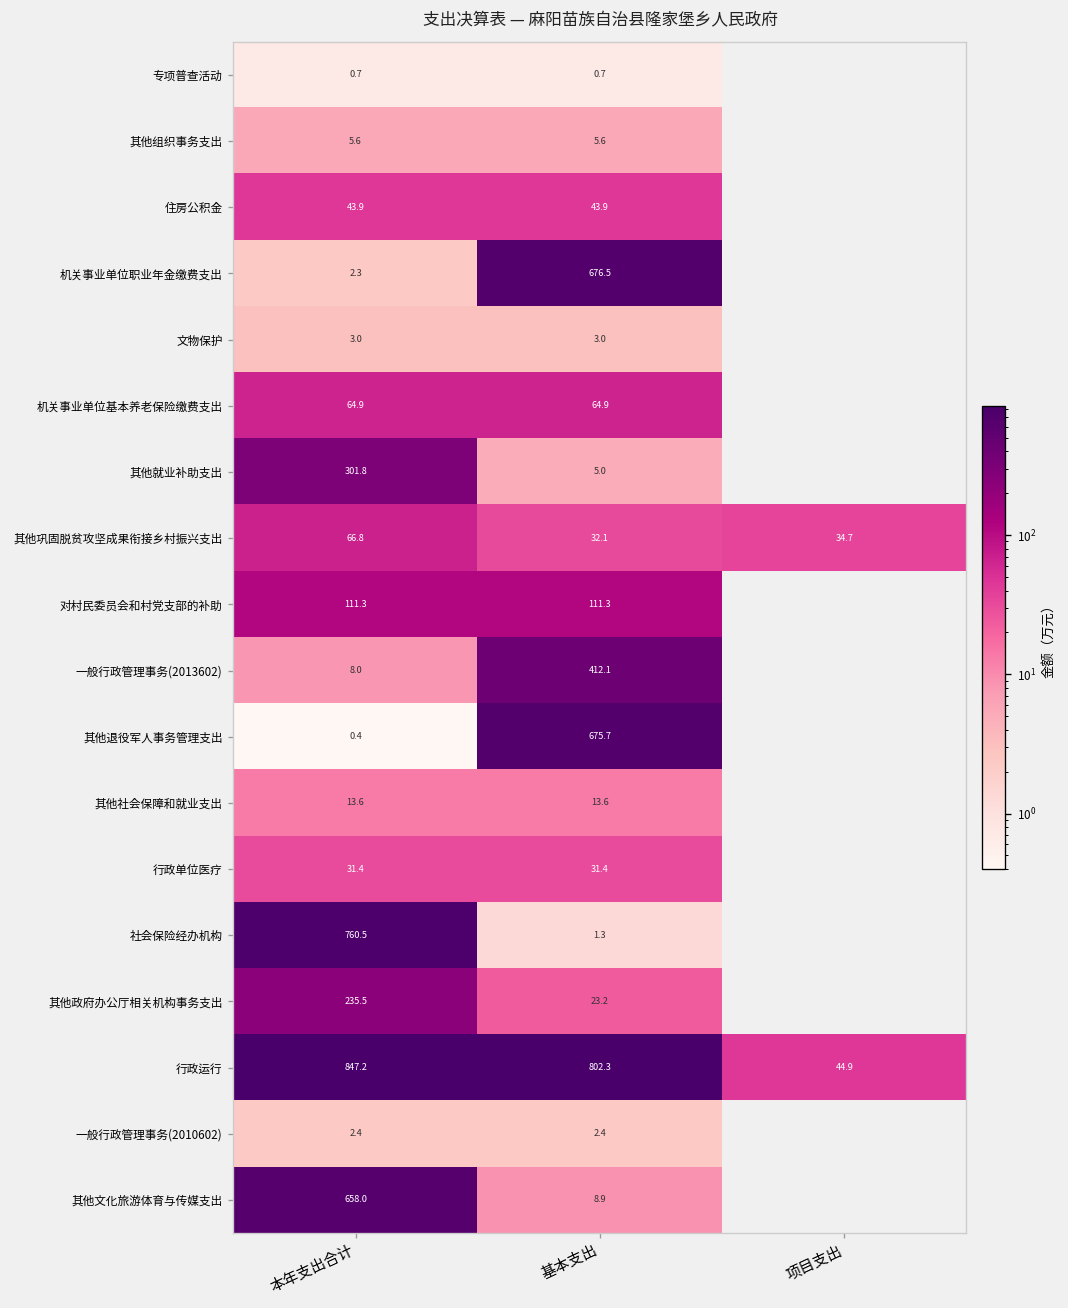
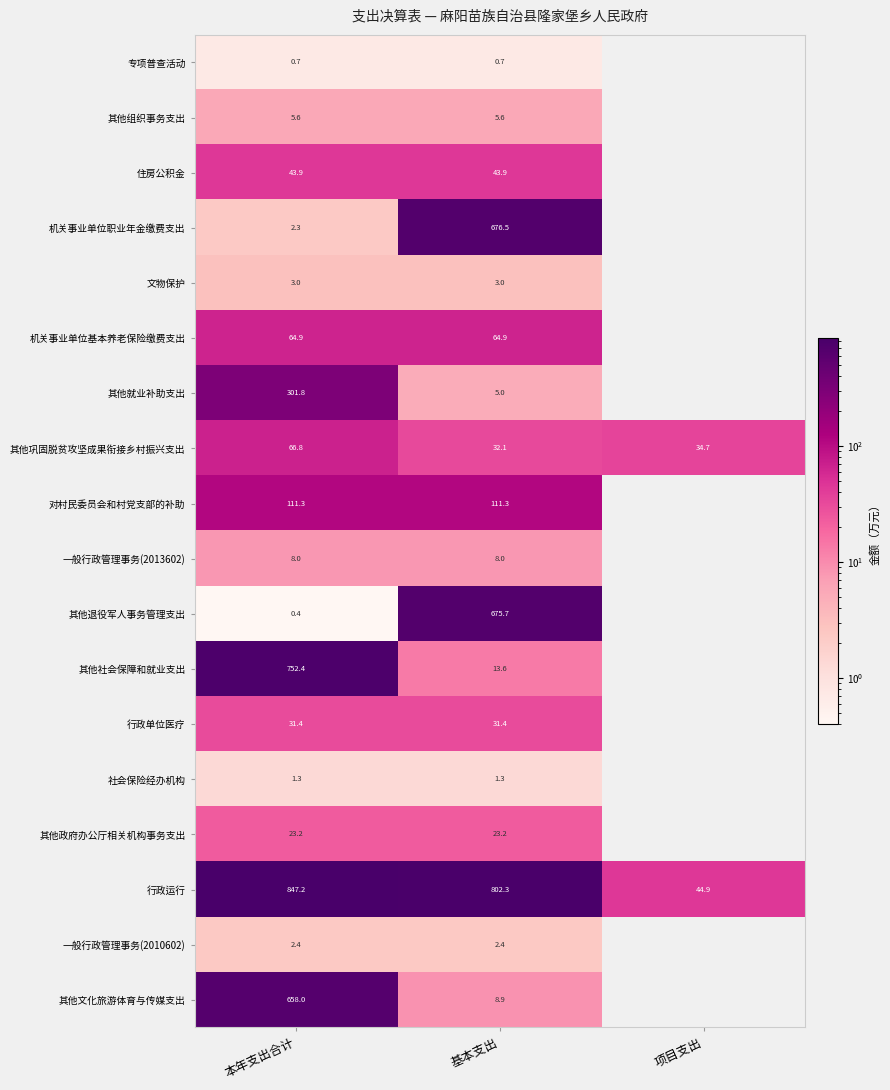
一般行政管理事务(2013602), 基本支出: 412.1 -> 8.0
其他社会保障和就业支出, 本年支出合计: 13.6 -> 752.4
社会保险经办机构, 本年支出合计: 760.5 -> 1.3
其他政府办公厅相关机构事务支出, 本年支出合计: 235.5 -> 23.2
